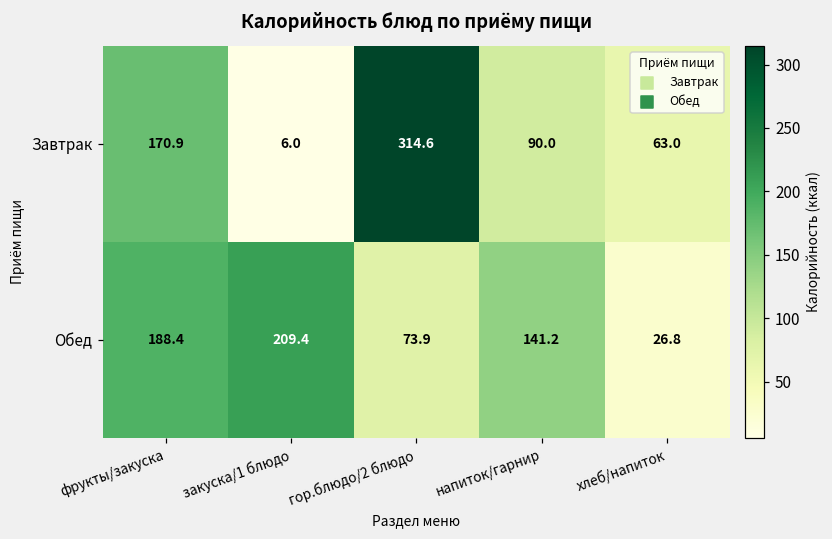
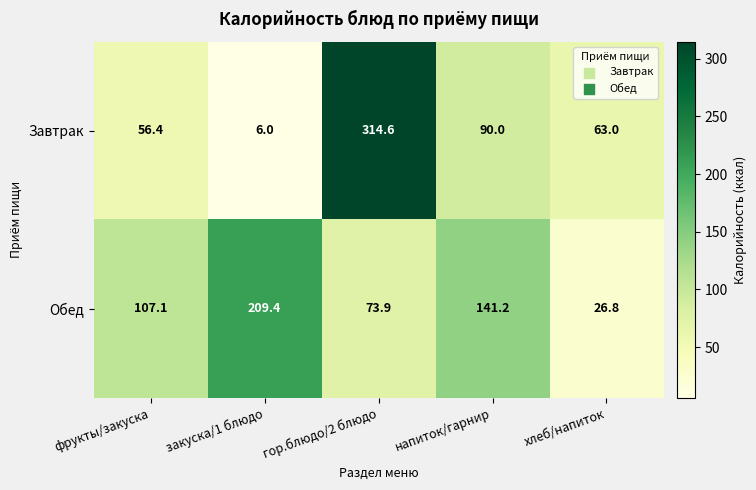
Завтрак, фрукты/закуска: 170.9 -> 56.4
Обед, фрукты/закуска: 188.4 -> 107.1
